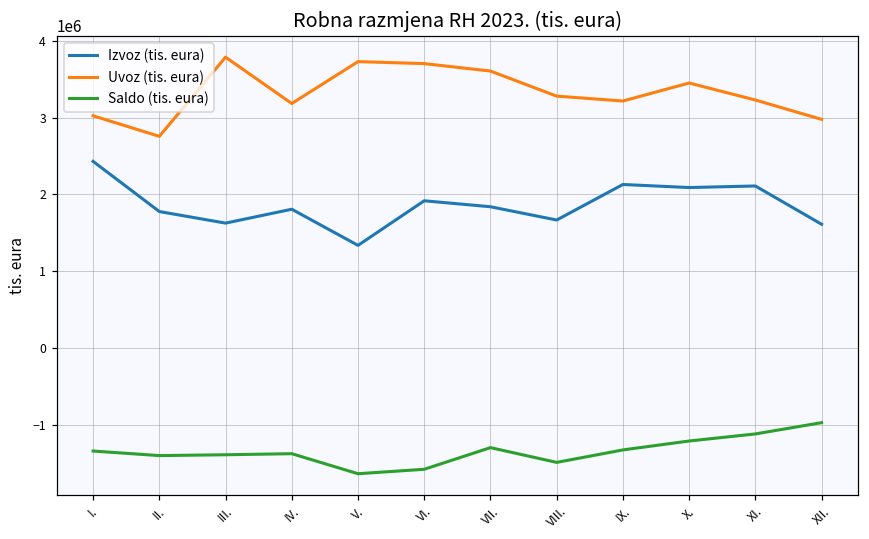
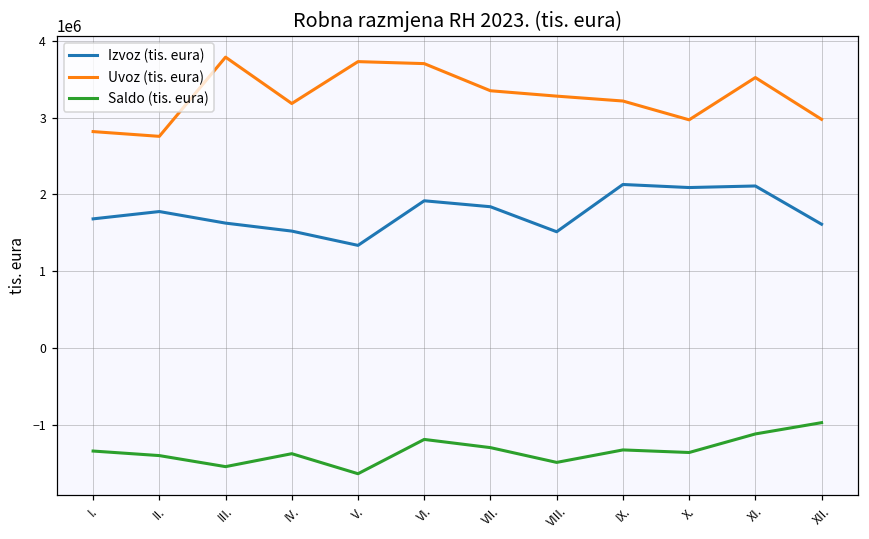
Izvoz (tis. eura), I.: 2400000 -> 1700000
Uvoz (tis. eura), I.: 3000000 -> 2800000
Saldo (tis. eura), III.: -1400000 -> -1500000
Izvoz (tis. eura), IV.: 1800000 -> 1500000
Saldo (tis. eura), VI.: -1600000 -> -1200000
Uvoz (tis. eura), VII.: 3600000 -> 3300000
Izvoz (tis. eura), VIII.: 1700000 -> 1500000
Uvoz (tis. eura), X.: 3500000 -> 3000000
Saldo (tis. eura), X.: -1200000 -> -1400000
Uvoz (tis. eura), XI.: 3200000 -> 3500000
